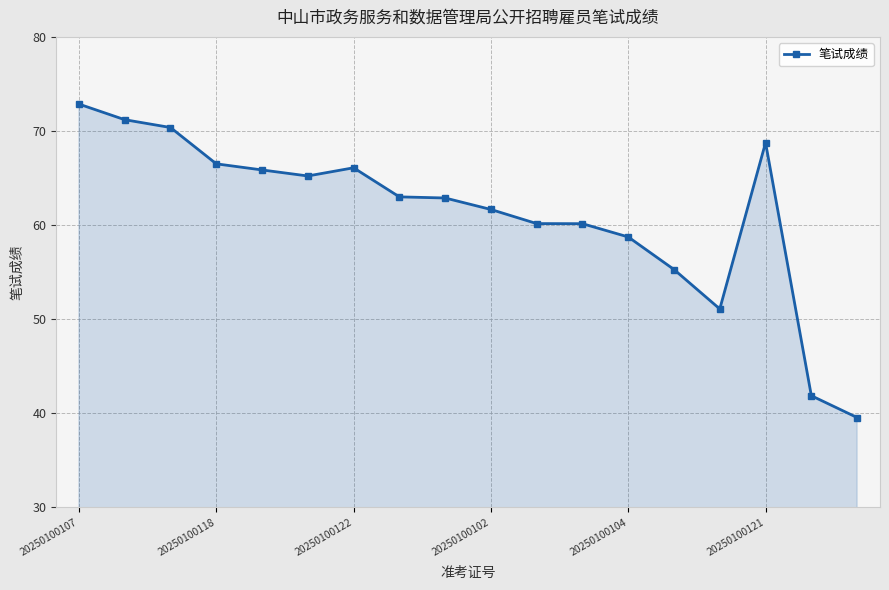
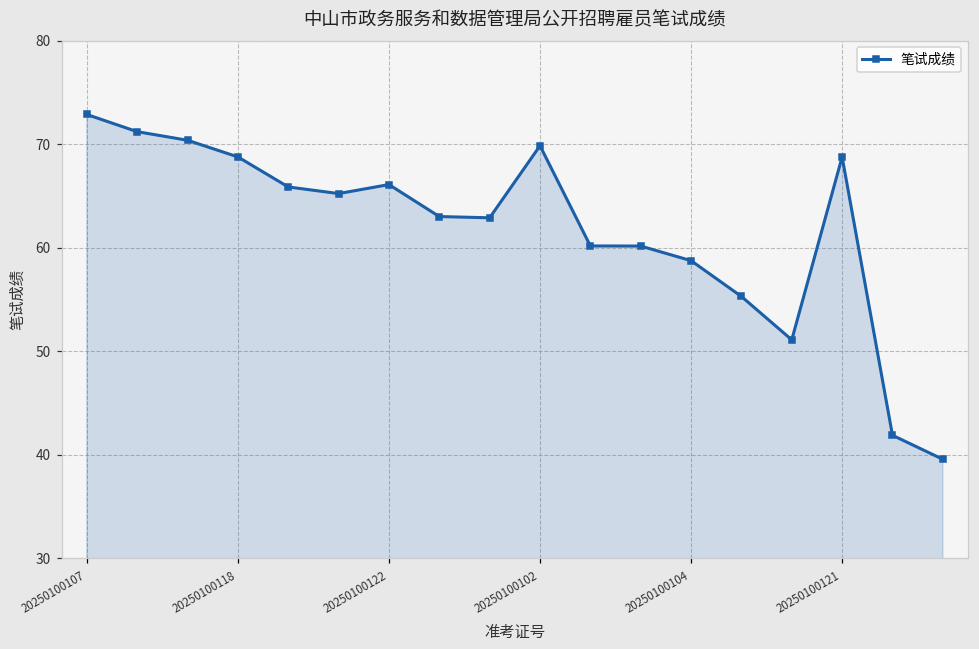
20250100118: 67 -> 69
20250100102: 62 -> 70
